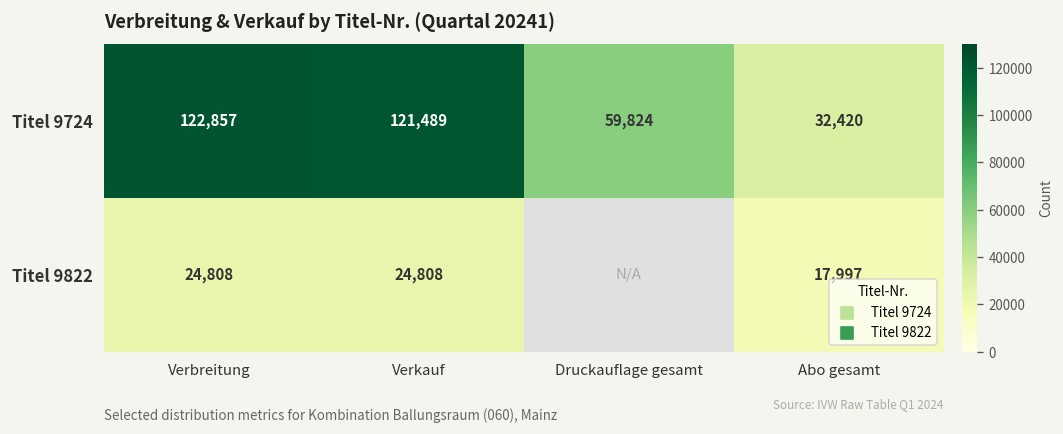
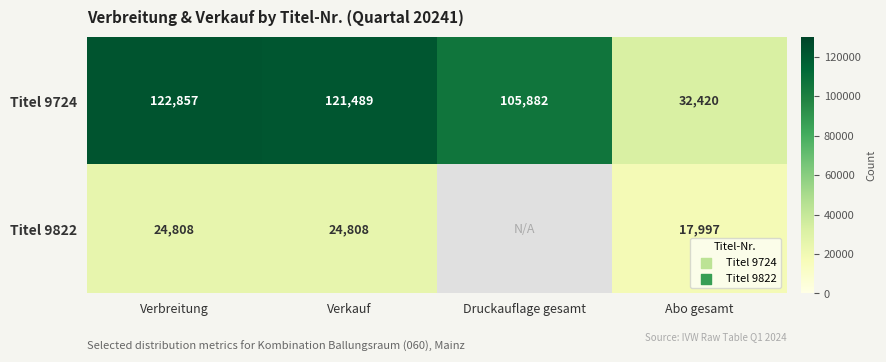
Titel 9724, Druckauflage gesamt: 59,824 -> 105,882
